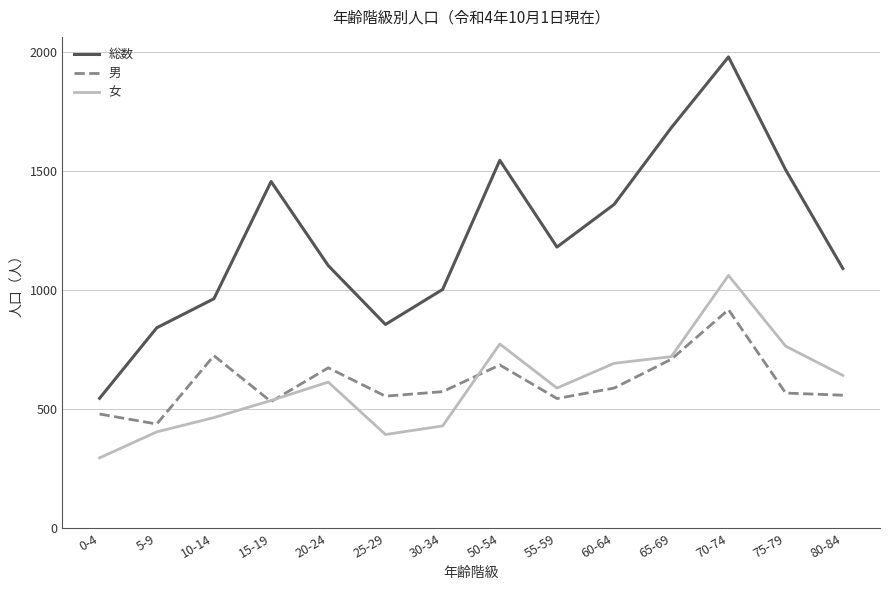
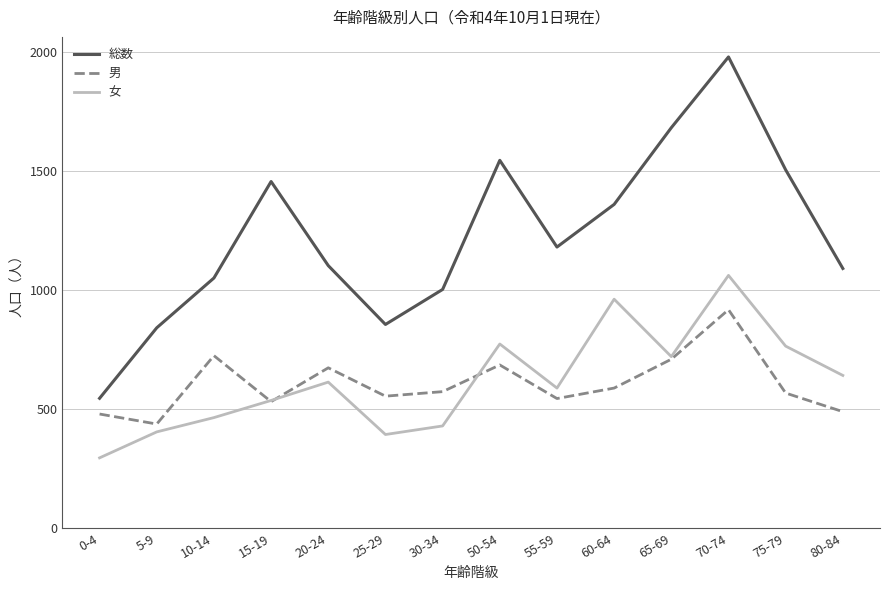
総数, 10-14: 960 -> 1050
女, 60-64: 690 -> 960
男, 80-84: 560 -> 490
